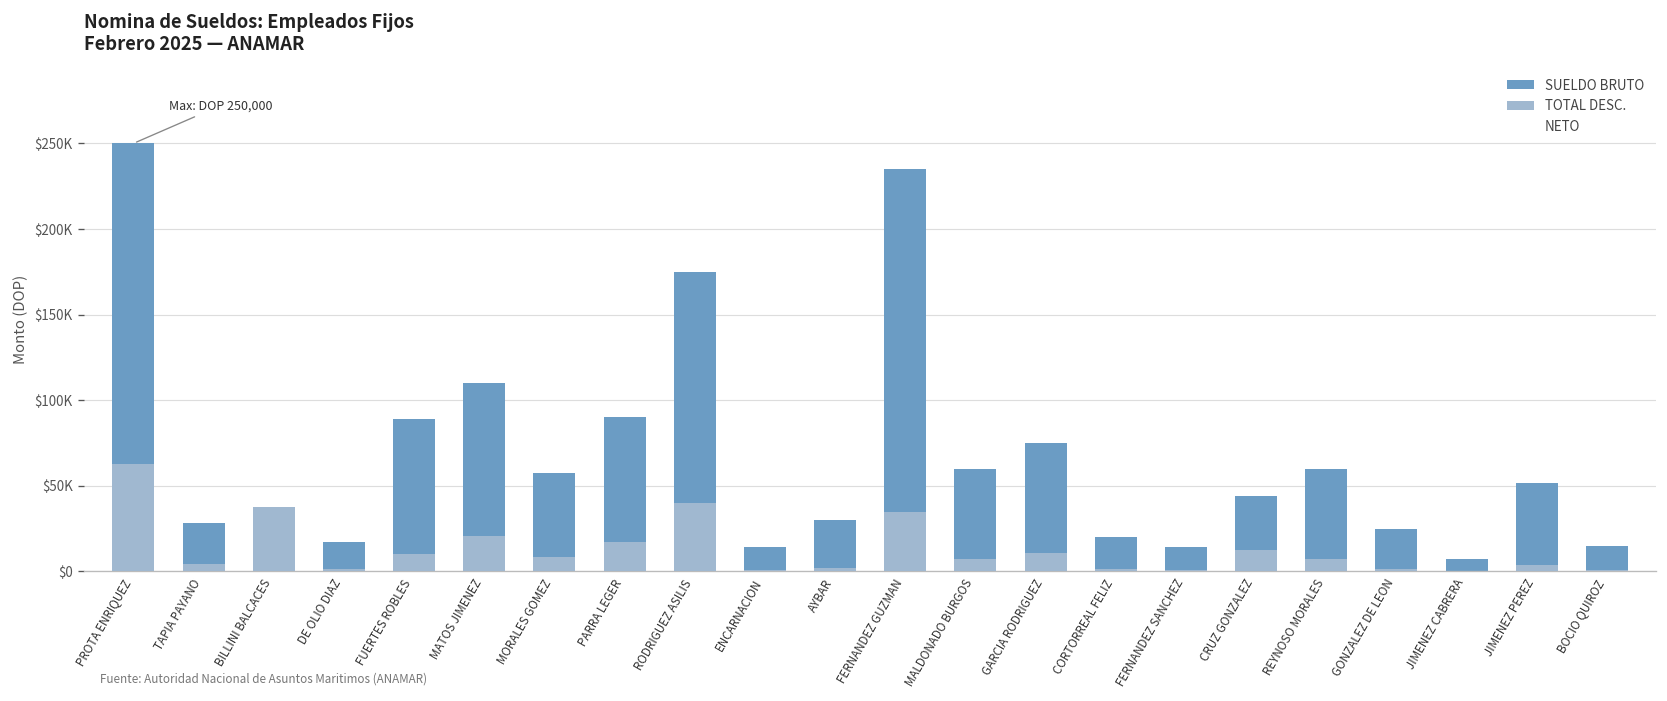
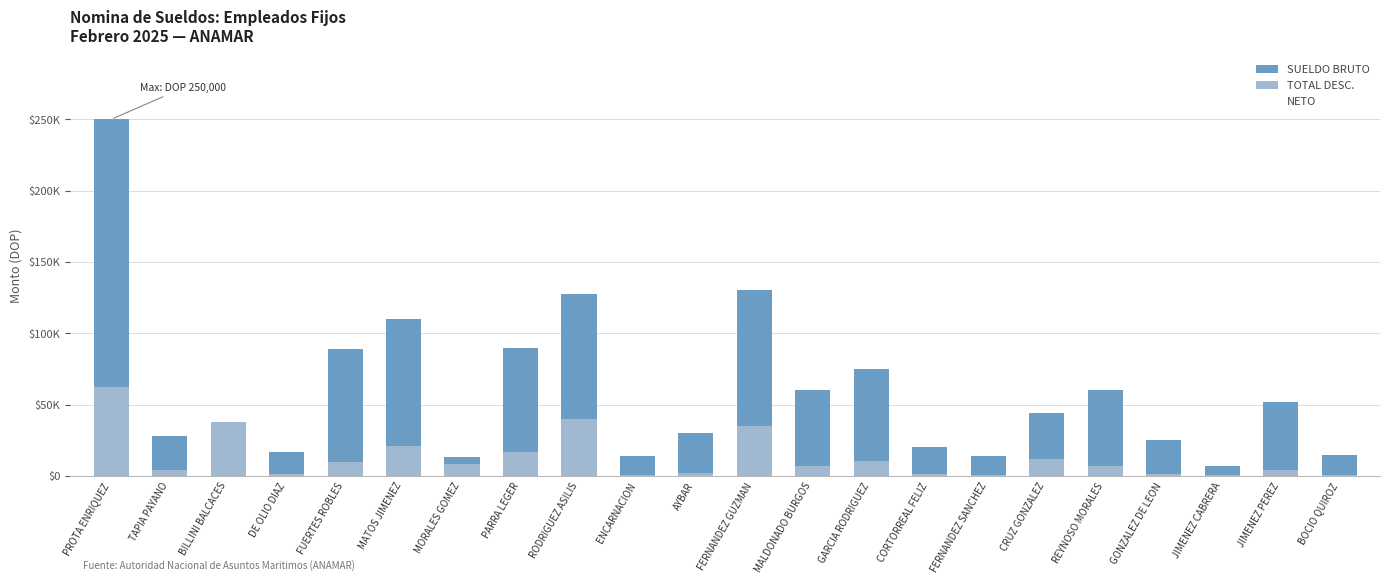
SUELDO BRUTO, MORALES GOMEZ: $58000 -> $13000
SUELDO BRUTO, RODRIGUEZ ASILIS: $175000 -> $128000
SUELDO BRUTO, FERNANDEZ GUZMAN: $235000 -> $130000
